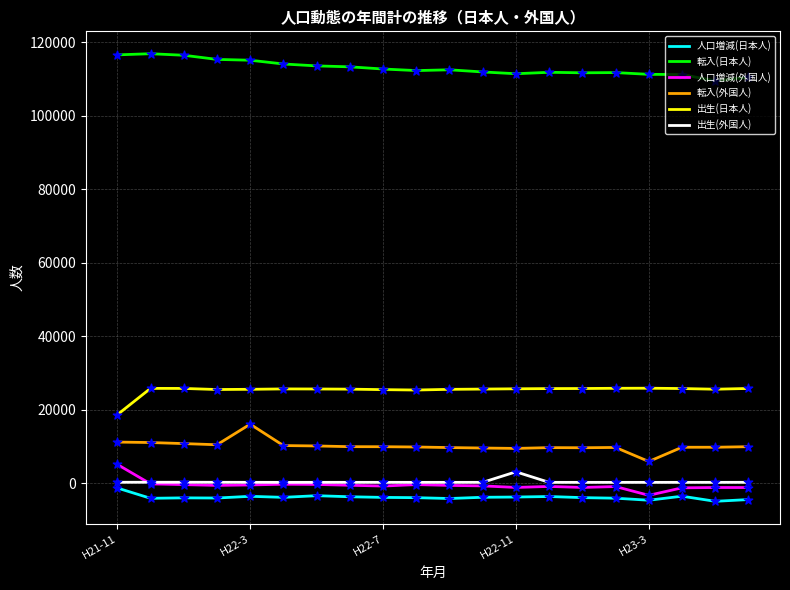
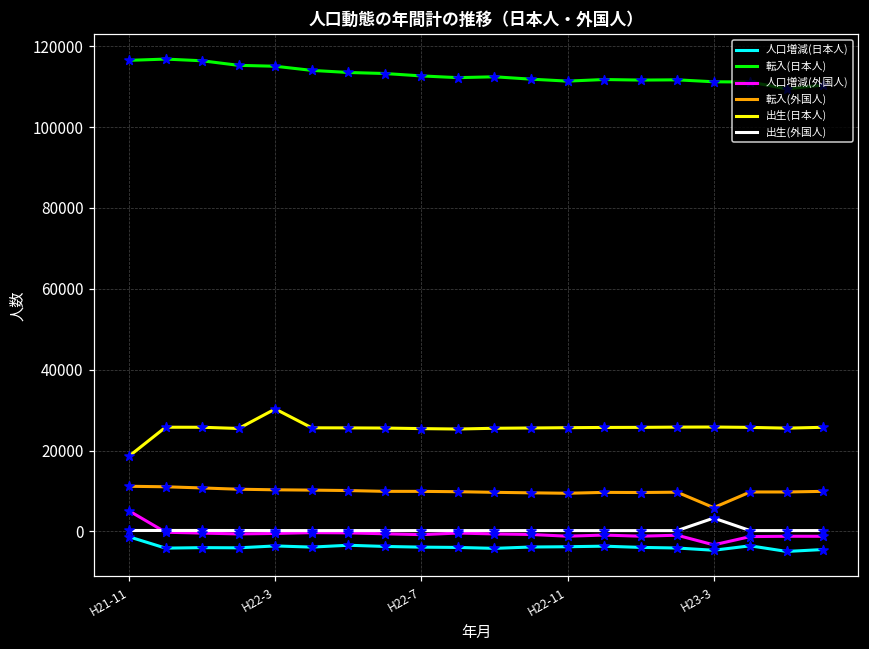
転入(外国人), H22-3: 16000 -> 10000
出生(日本人), H22-3: 26000 -> 30000
出生(外国人), H22-11: 3000 -> 0
出生(外国人), H23-3: 0 -> 3000
